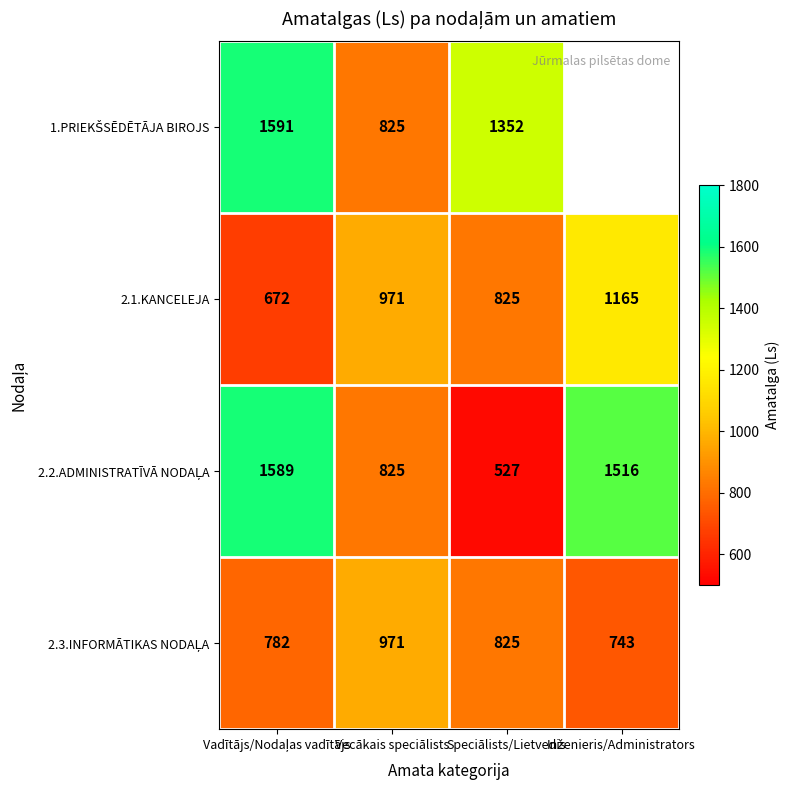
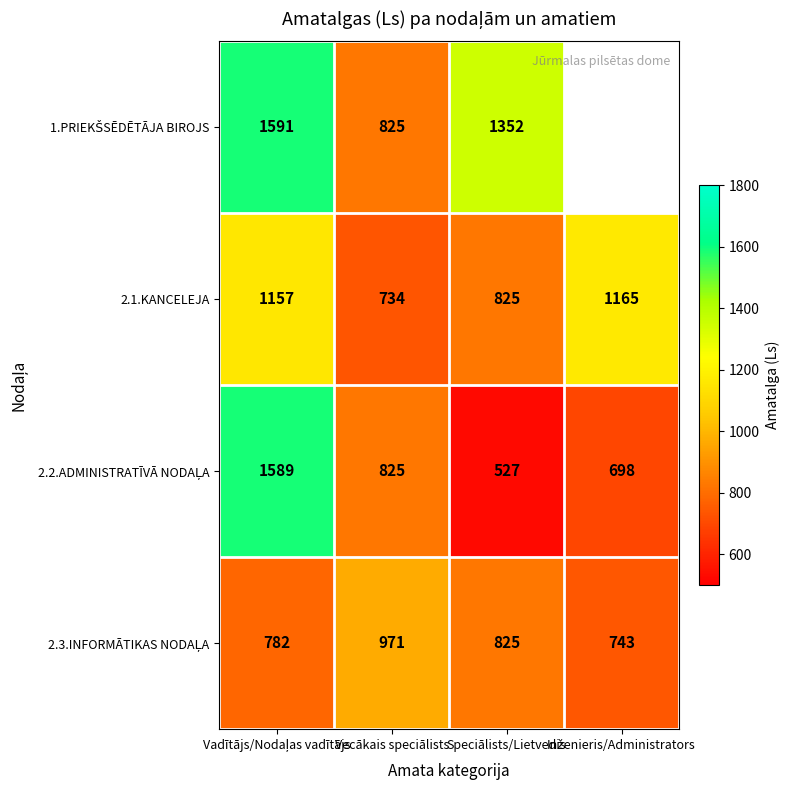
2.1.KANCELEJA, Vadītājs/Nodaļas vadītājs: 672 -> 1157
2.1.KANCELEJA, Vecākais speciālists: 971 -> 734
2.2.ADMINISTRATĪVĀ NODAĻA, Inženieris/Administrators: 1516 -> 698
